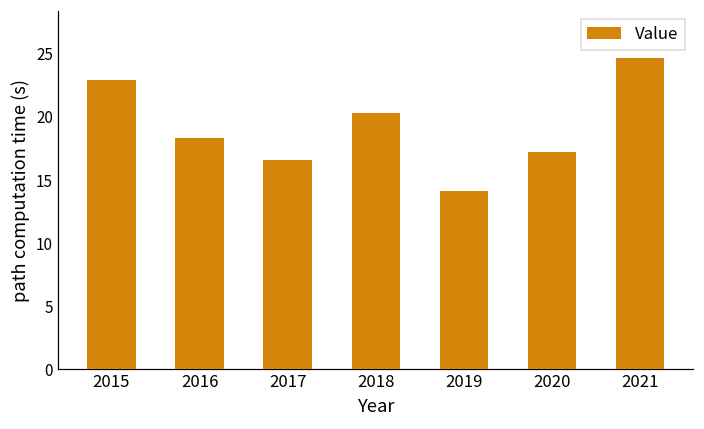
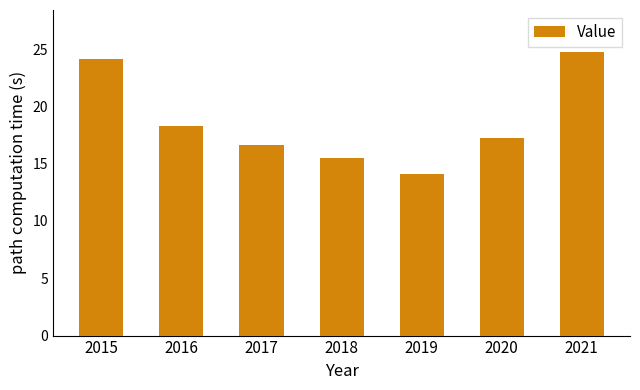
2015: 23.0 -> 24.2
2018: 20.3 -> 15.5
